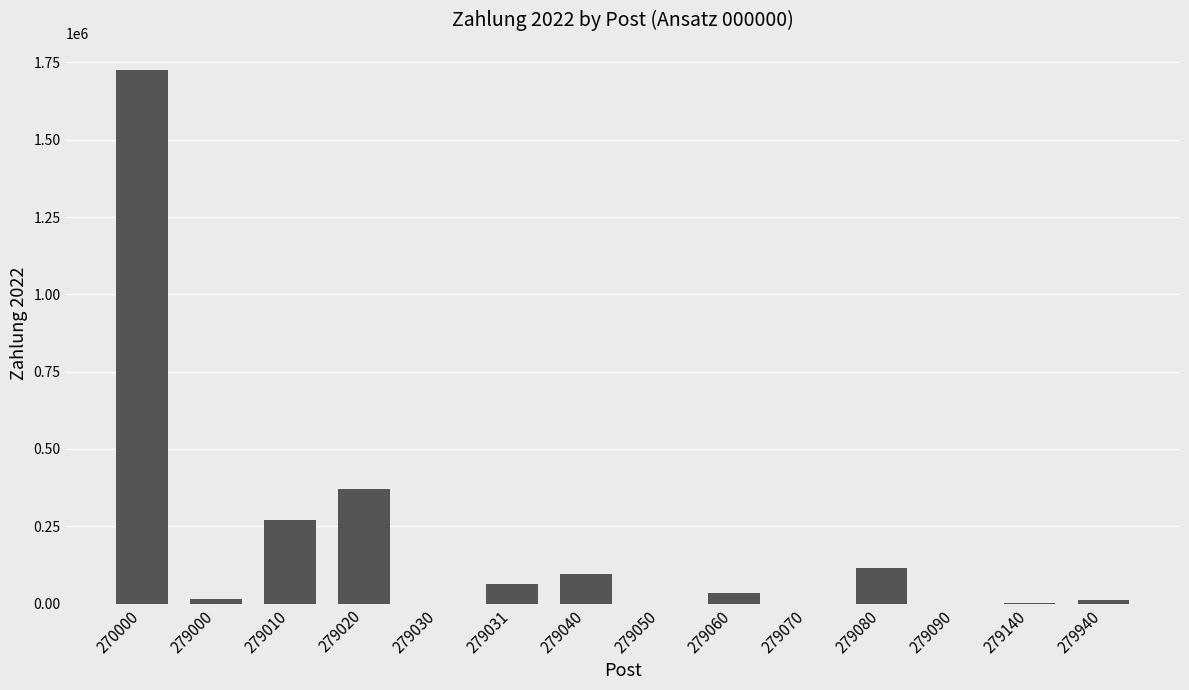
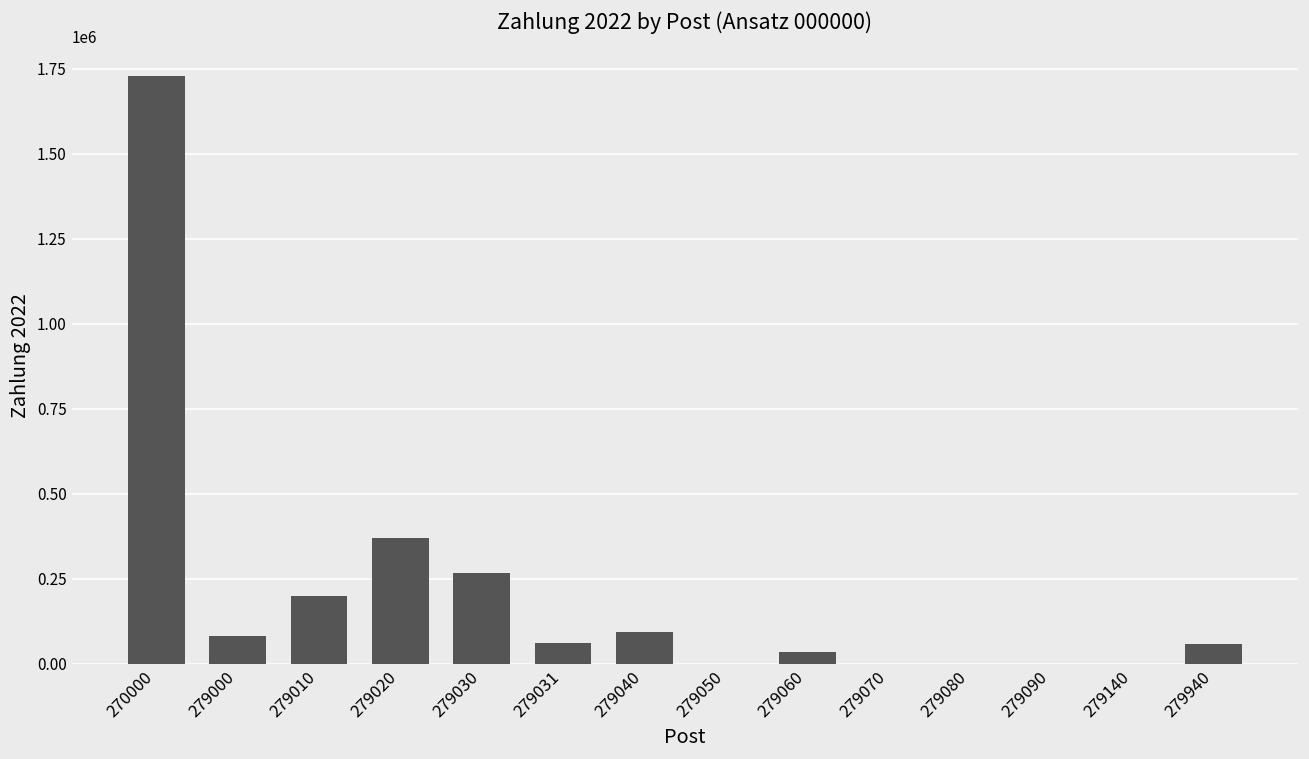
279000: 20000 -> 80000
279010: 270000 -> 200000
279030: 0 -> 270000
279080: 110000 -> 0
279940: 10000 -> 60000
